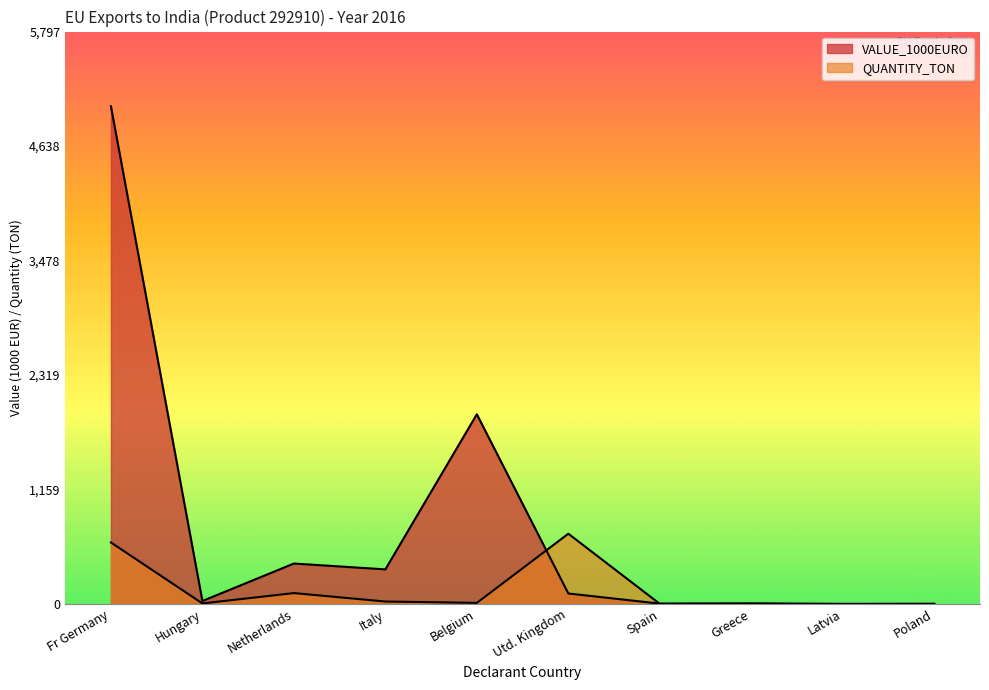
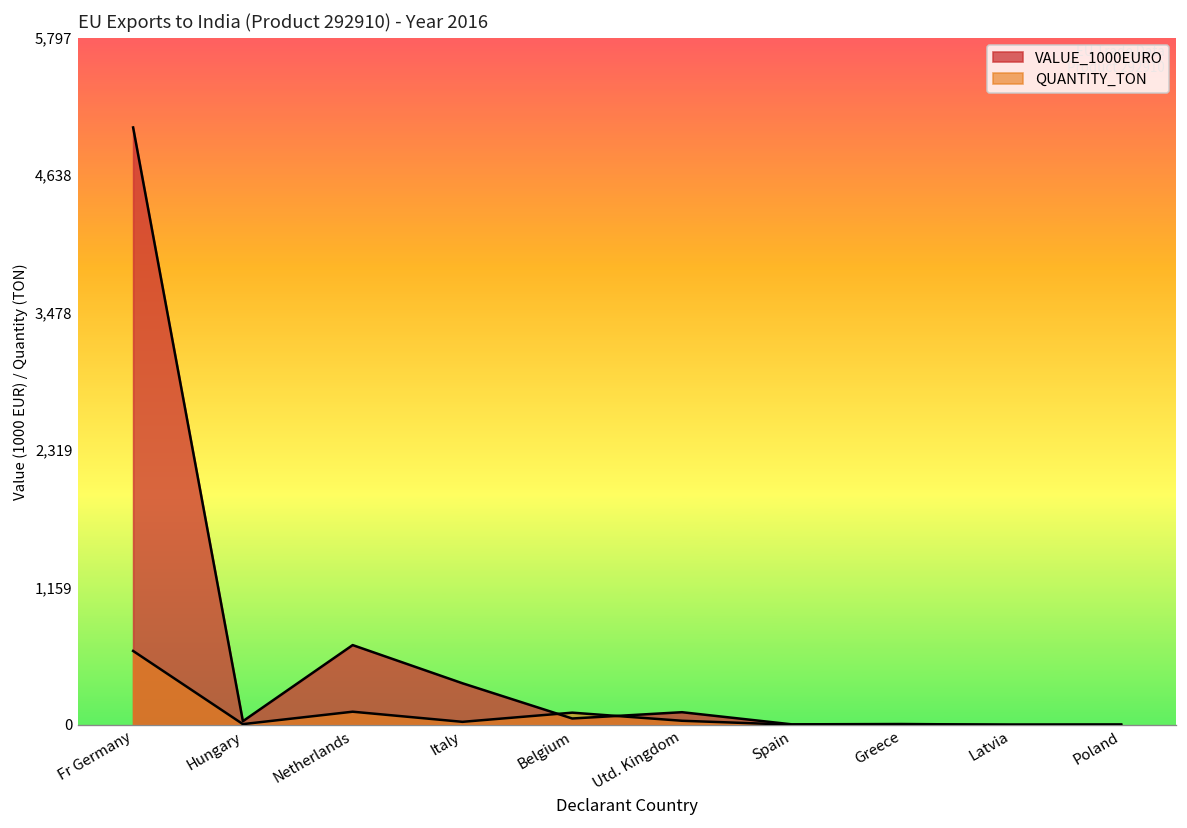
VALUE_1000EURO, Netherlands: 400 -> 700
VALUE_1000EURO, Belgium: 1,900 -> 100
QUANTITY_TON, Belgium: 0 -> 100
QUANTITY_TON, Utd. Kingdom: 700 -> 0
